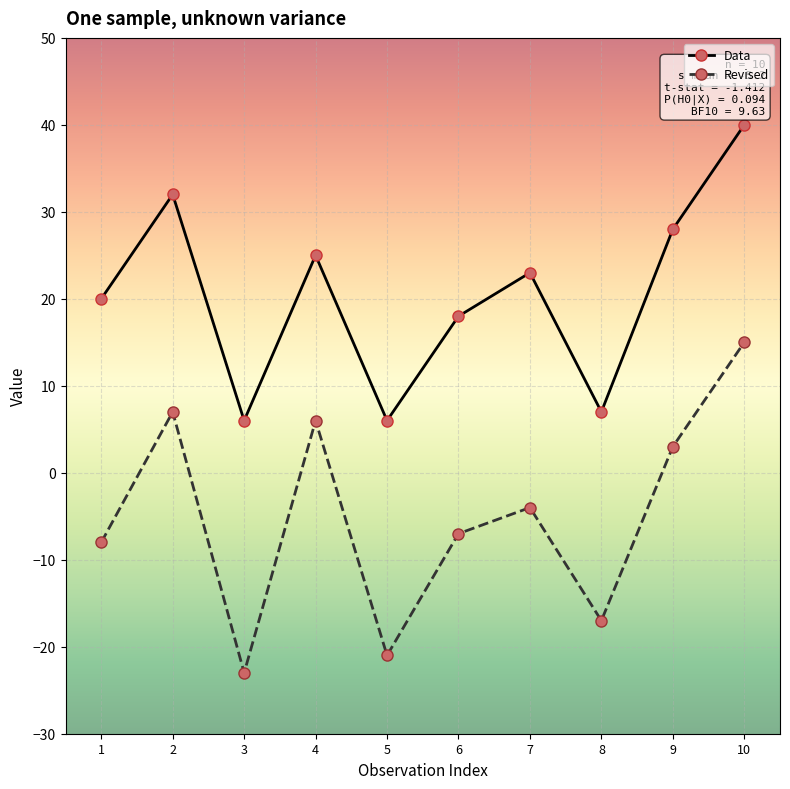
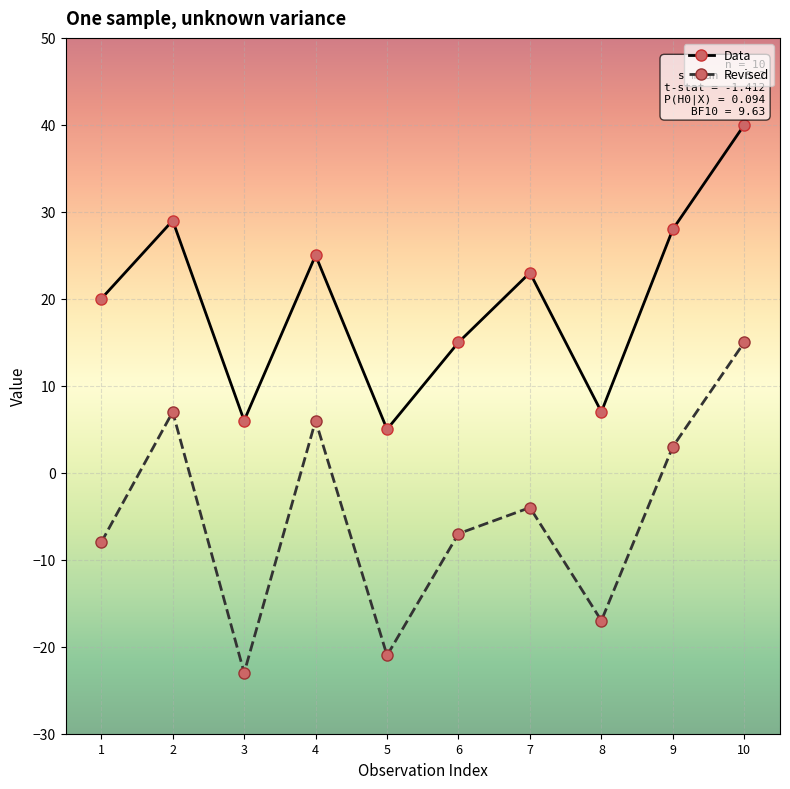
Data, 2: 32 -> 29
Data, 5: 6 -> 5
Data, 6: 18 -> 15
